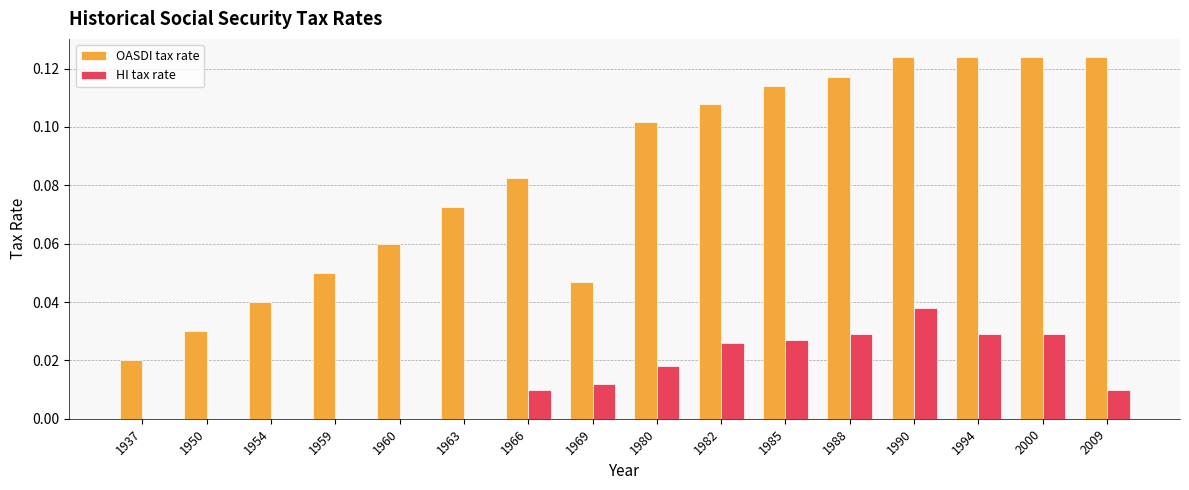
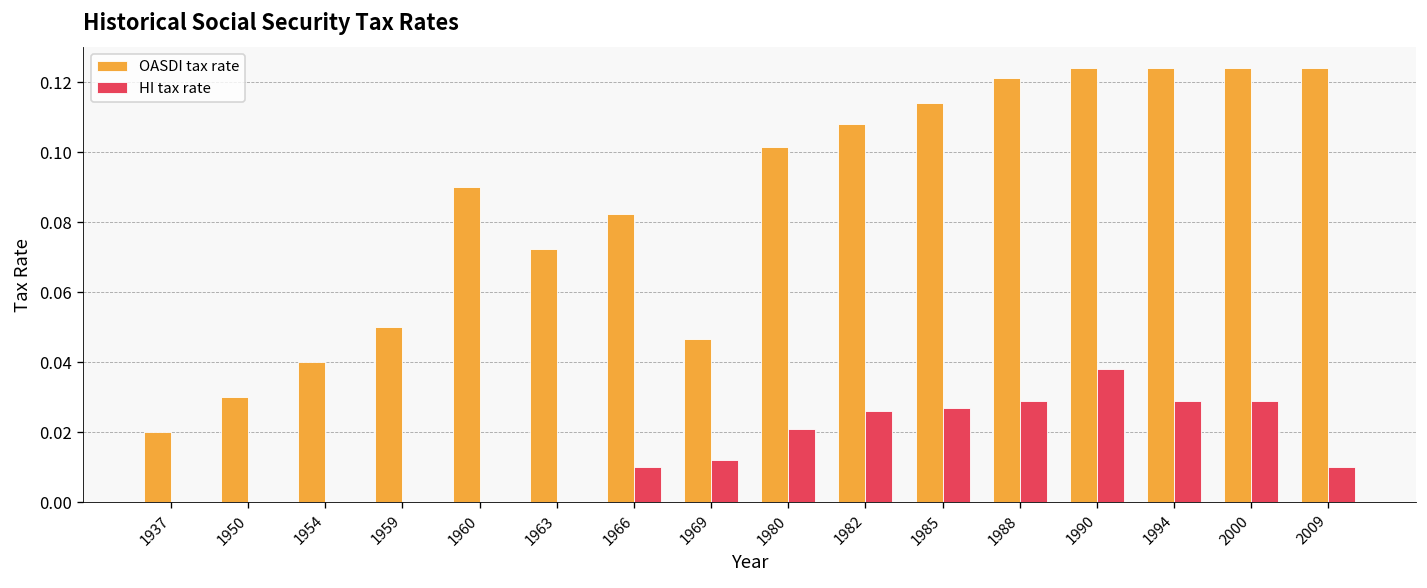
OASDI tax rate, 1960: 0.06 -> 0.09
HI tax rate, 1980: 0.018 -> 0.021
OASDI tax rate, 1988: 0.117 -> 0.121
